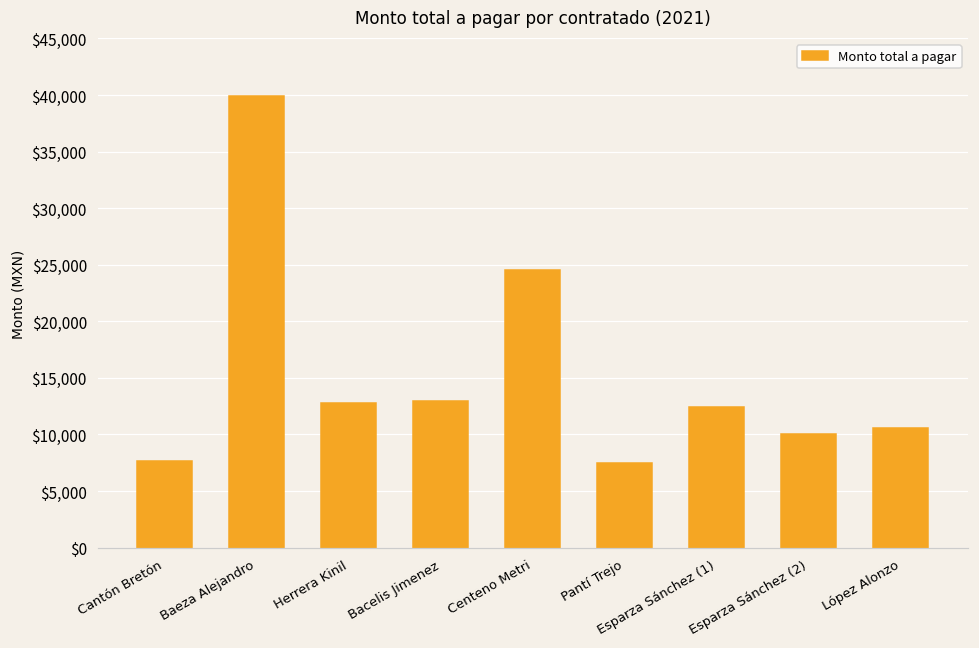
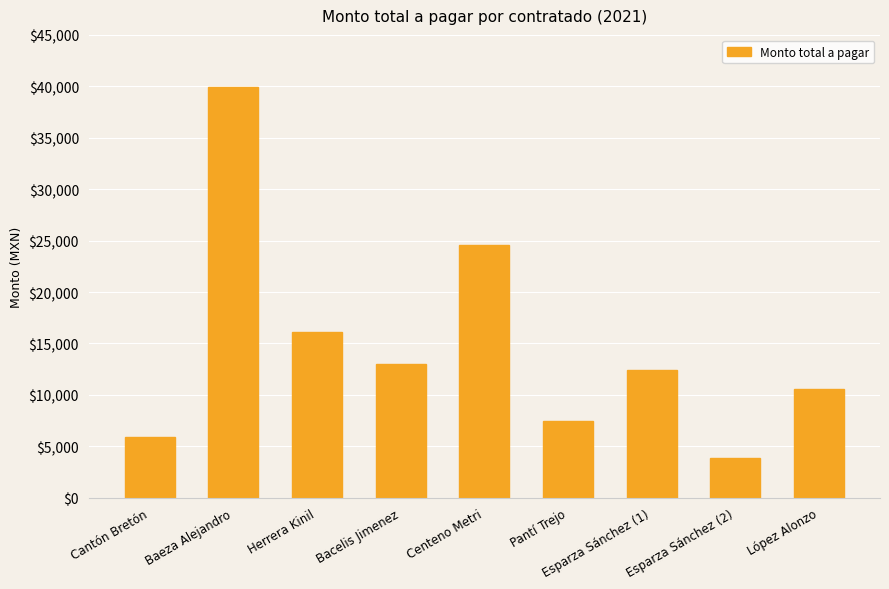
Cantón Bretón: $7,700 -> $5,900
Herrera Kinil: $12,700 -> $16,100
Esparza Sánchez (2): $10,000 -> $3,900
